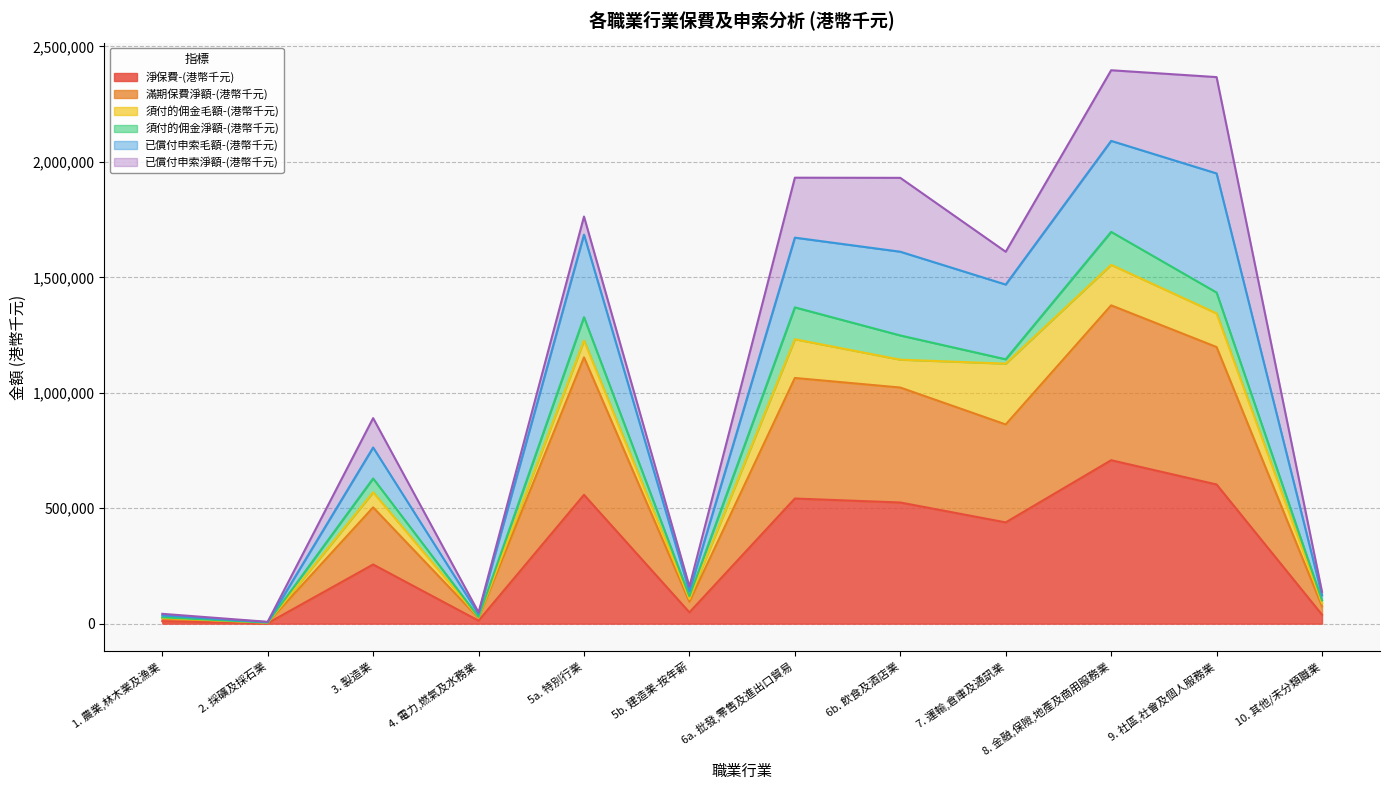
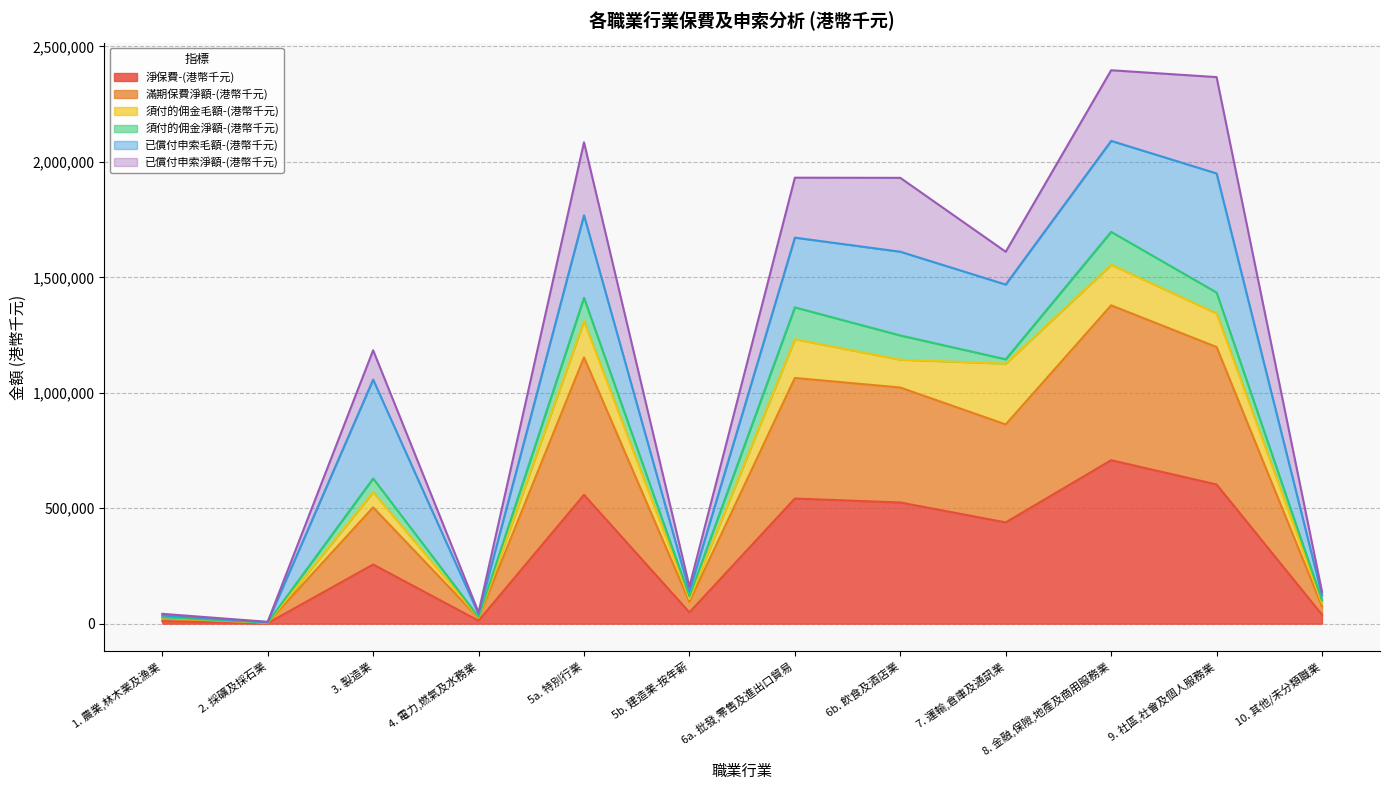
已償付申索毛額-(港幣千元), 3. 製造業: 130,000 -> 430,000
須付的佣金毛額-(港幣千元), 5a. 特別行業: 70,000 -> 160,000
已償付申索淨額-(港幣千元), 5a. 特別行業: 80,000 -> 320,000
